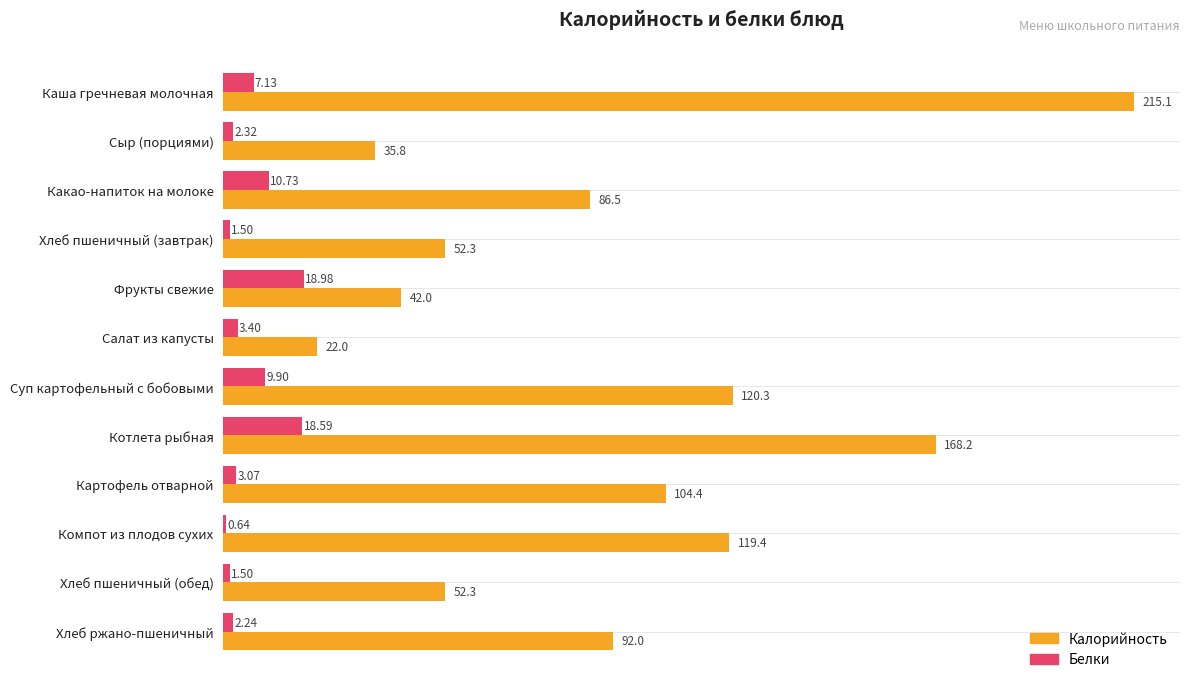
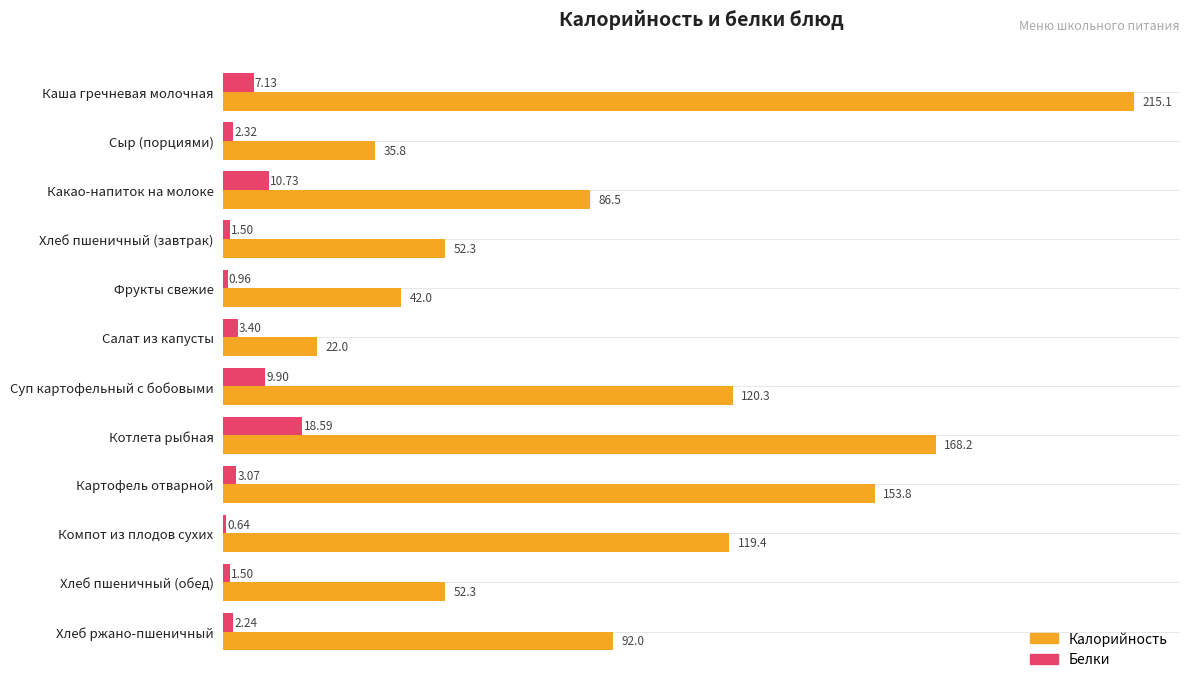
Белки, Фрукты свежие: 18.98 -> 0.96
Калорийность, Картофель отварной: 104.4 -> 153.8
